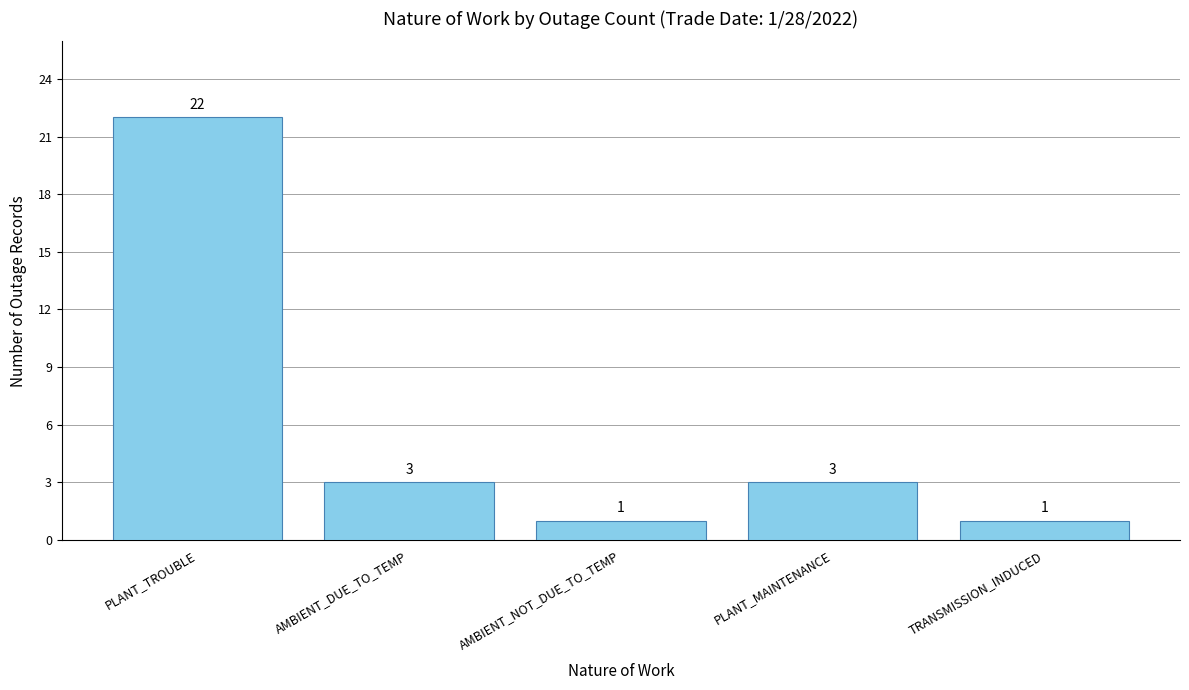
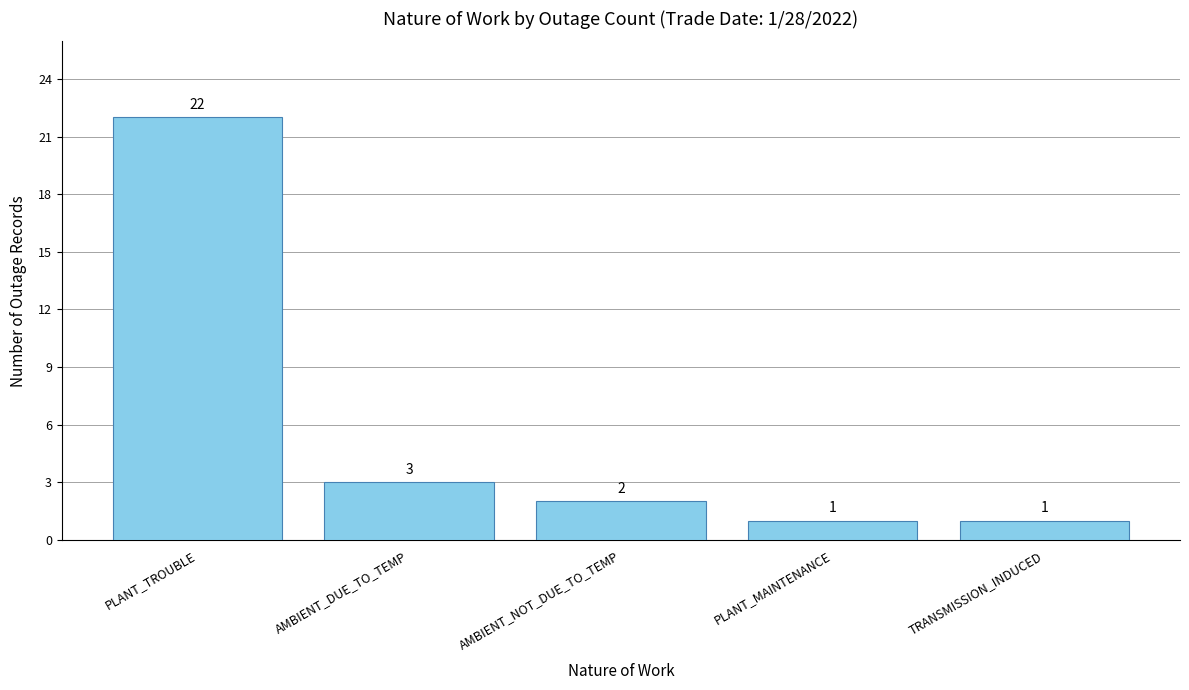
AMBIENT_NOT_DUE_TO_TEMP: 1 -> 2
PLANT_MAINTENANCE: 3 -> 1
